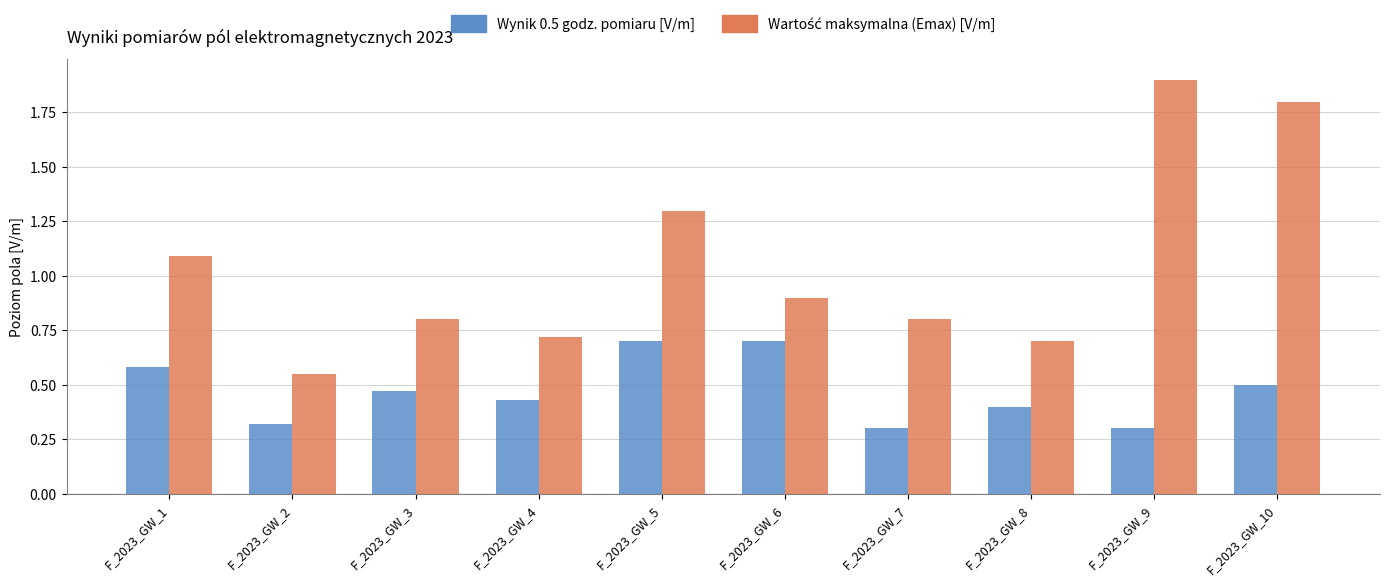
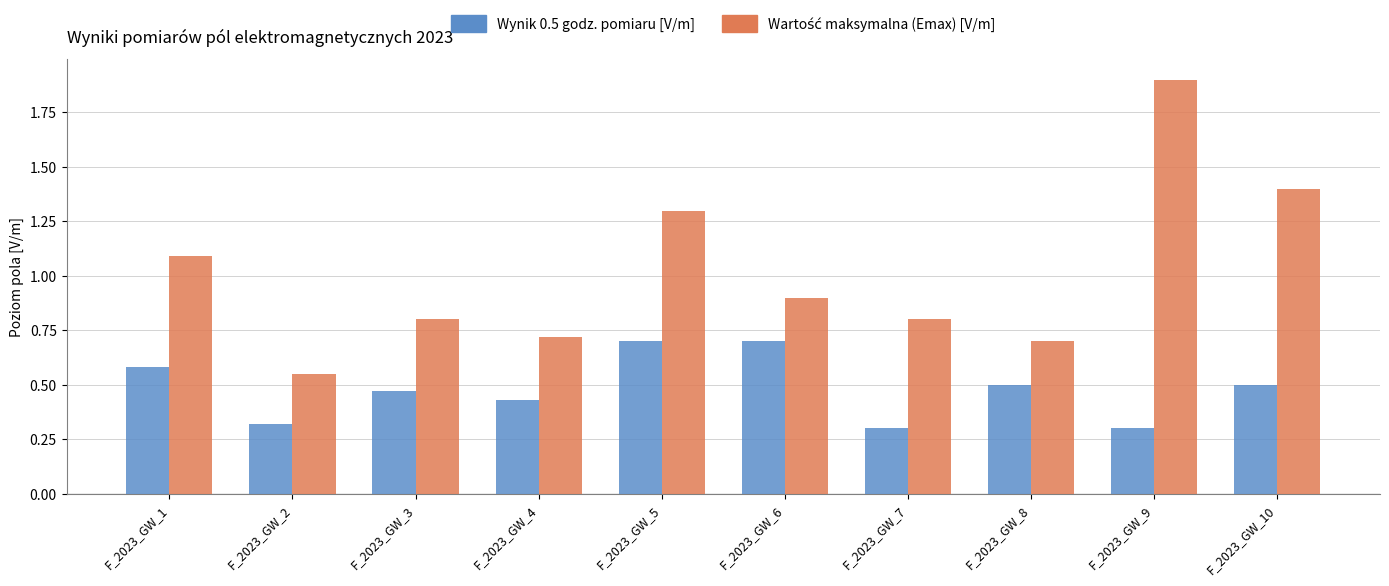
Wynik 0.5 godz. pomiaru [V/m], F_2023_GW_8: 0.4 -> 0.5
Wartość maksymalna (Emax) [V/m], F_2023_GW_10: 1.8 -> 1.4
